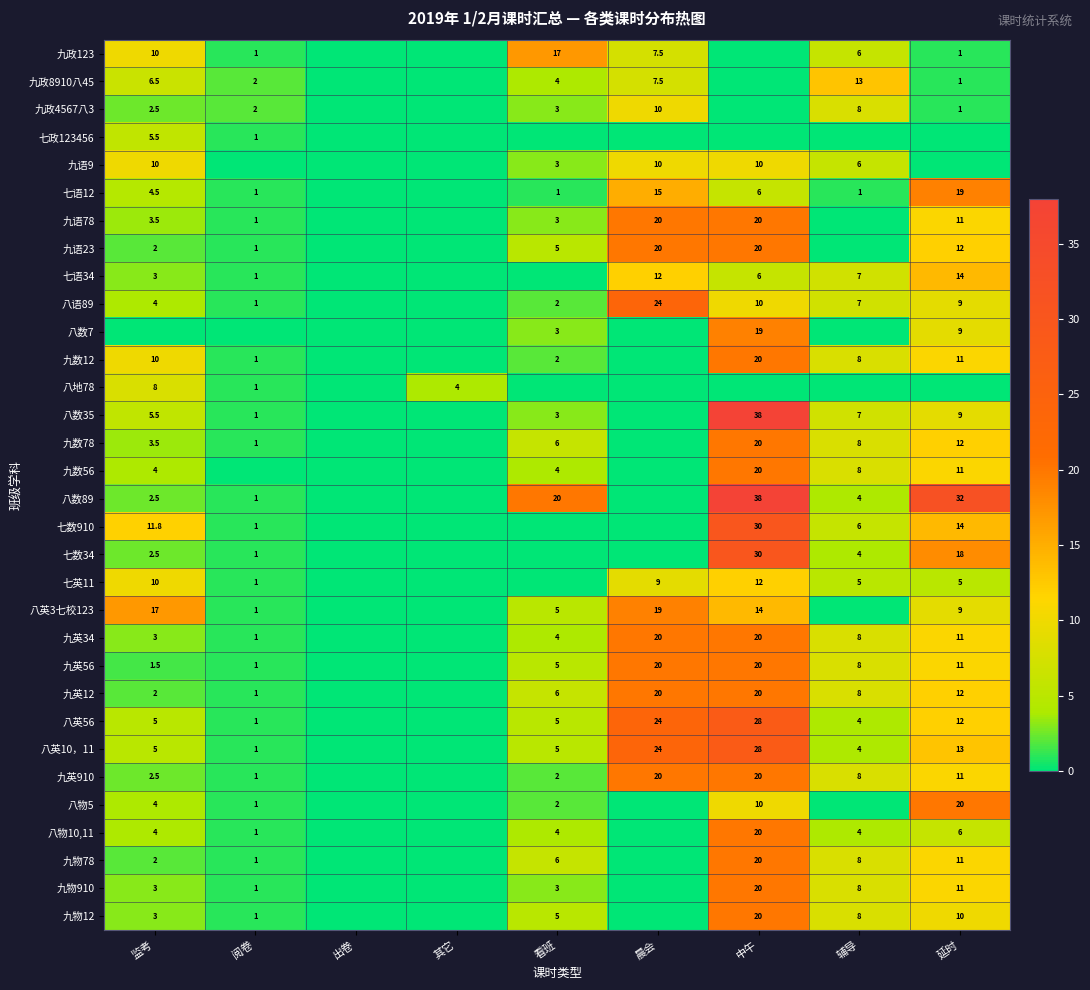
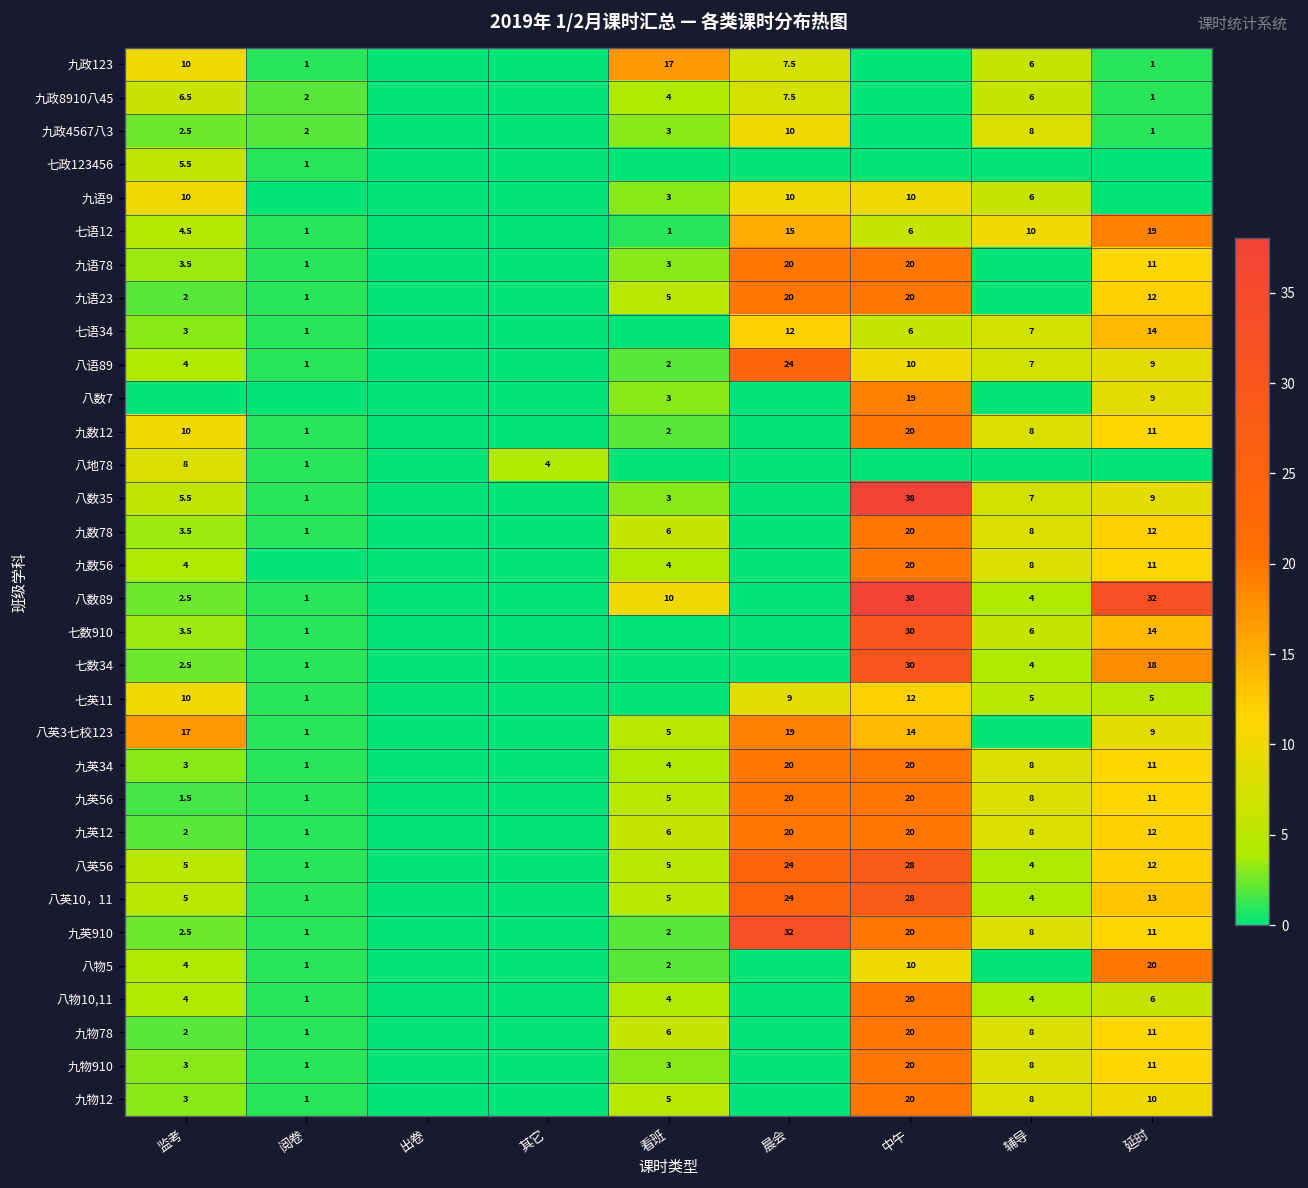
九政8910八45, 辅导: 13 -> 6
七语12, 辅导: 1 -> 10
八数89, 看班: 20 -> 10
七数910, 监考: 11.8 -> 3.5
九英910, 晨会: 20 -> 32
